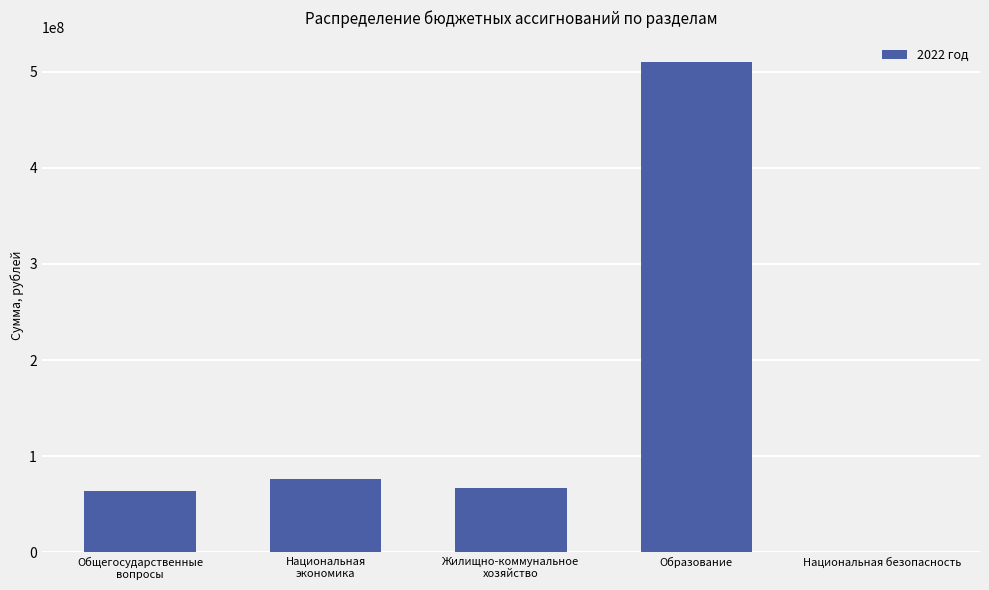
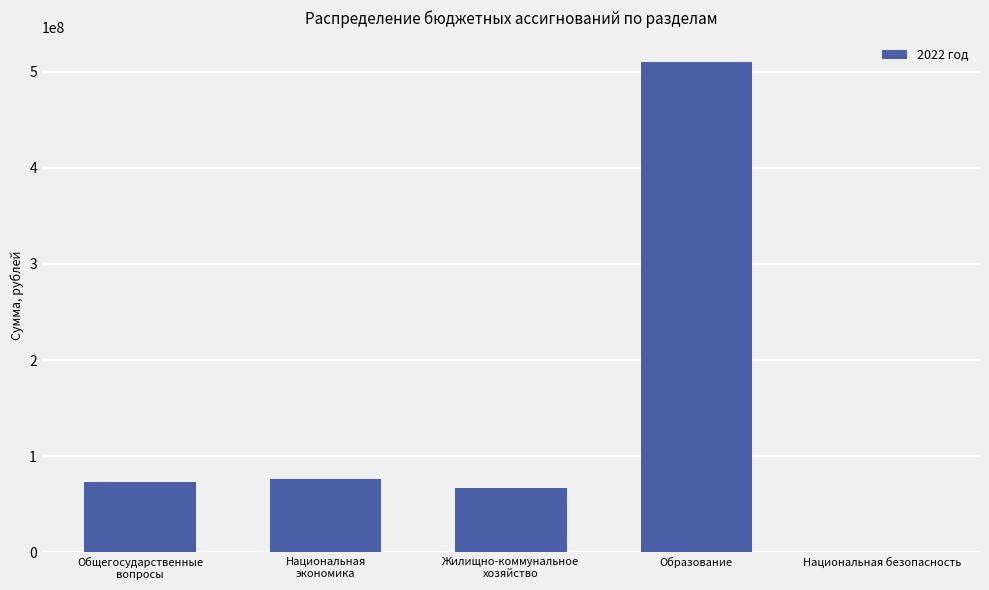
Общегосударственные вопросы: 60000000 -> 70000000
